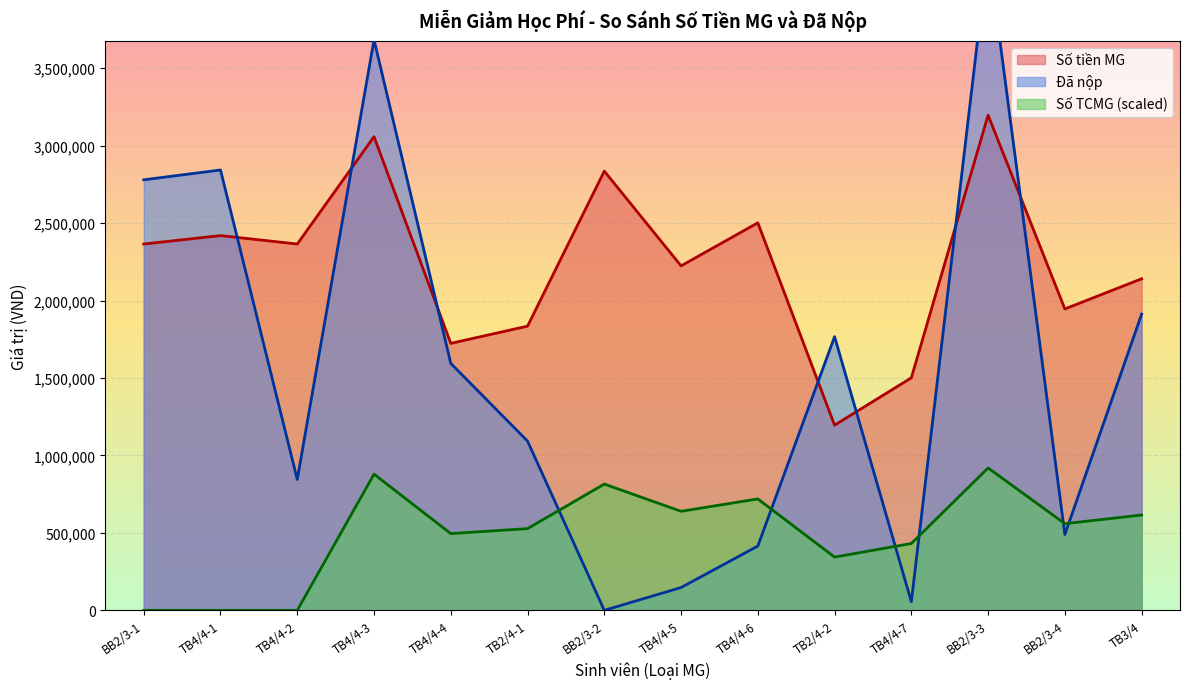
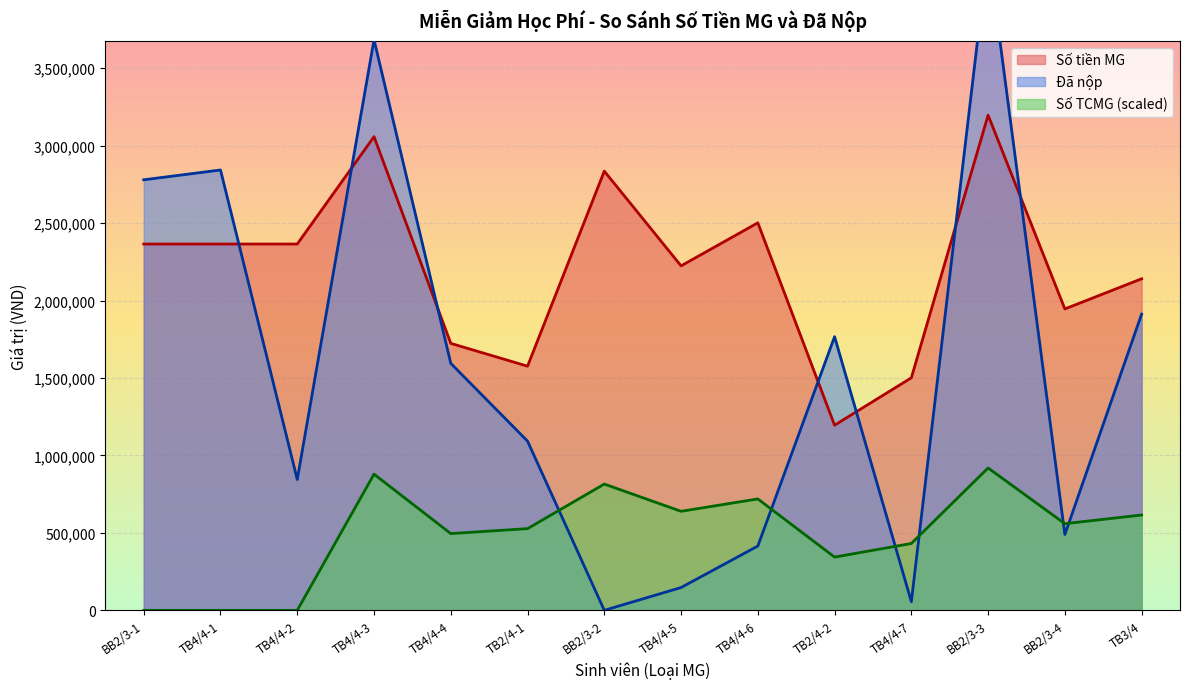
Số tiền MG, TB4/4-1: 2,420,000 -> 2,370,000
Số tiền MG, TB2/4-1: 1,830,000 -> 1,580,000
